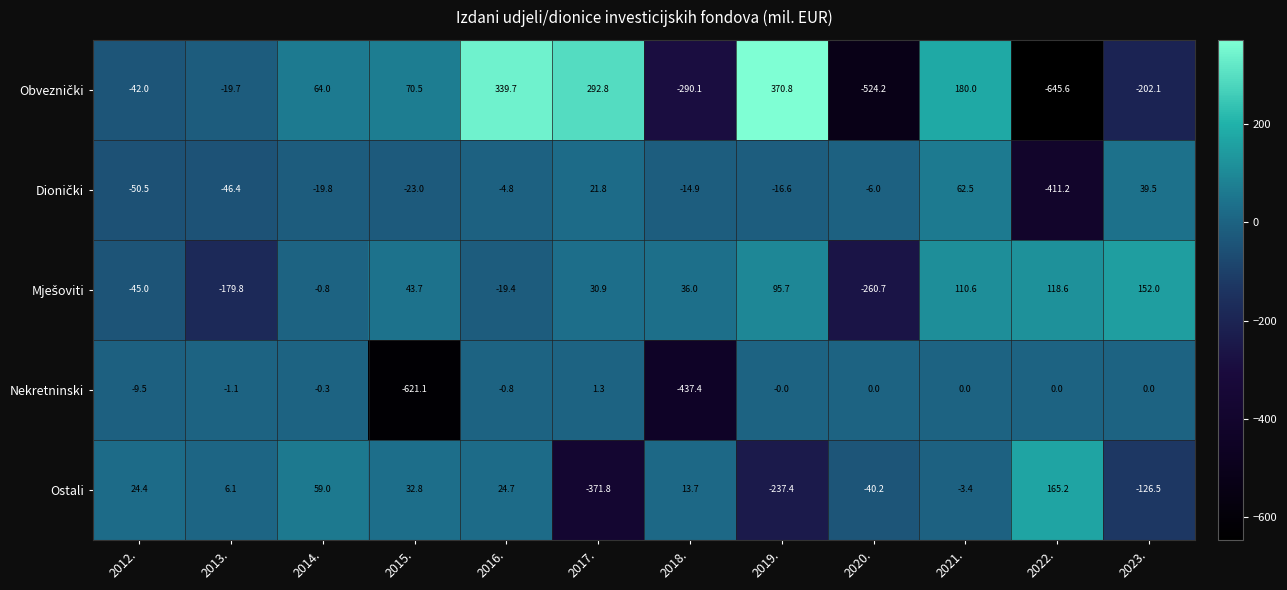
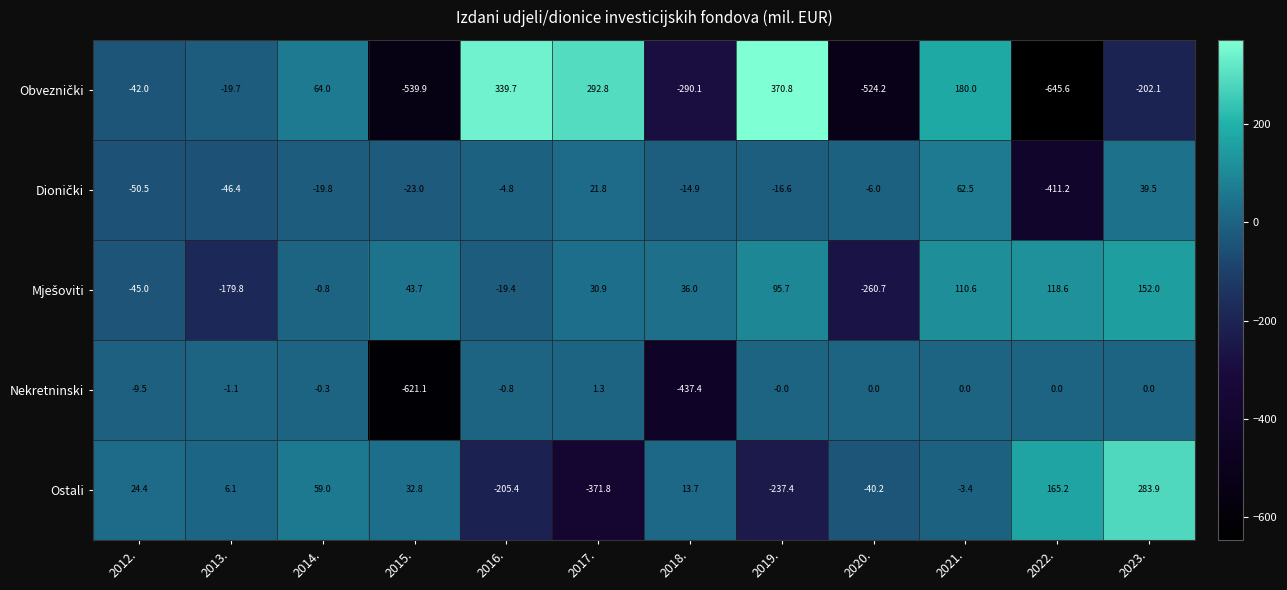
Obveznički, 2015.: 70.5 -> -539.9
Ostali, 2016.: 24.7 -> -205.4
Ostali, 2023.: -126.5 -> 283.9
